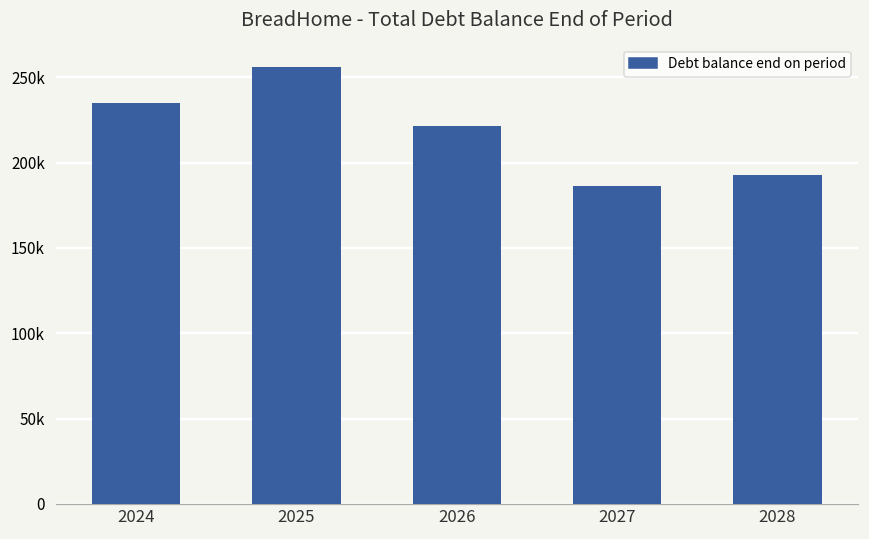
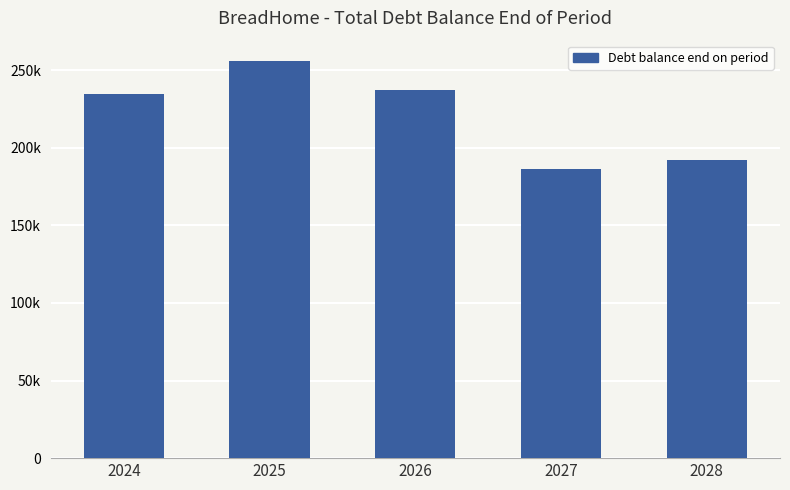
2026: 221000 -> 237000
